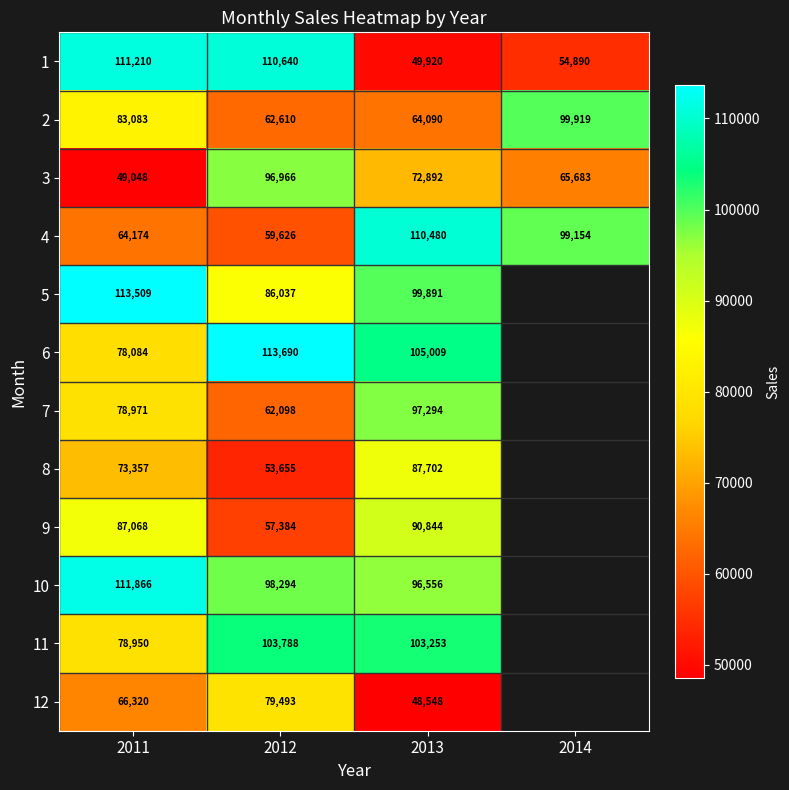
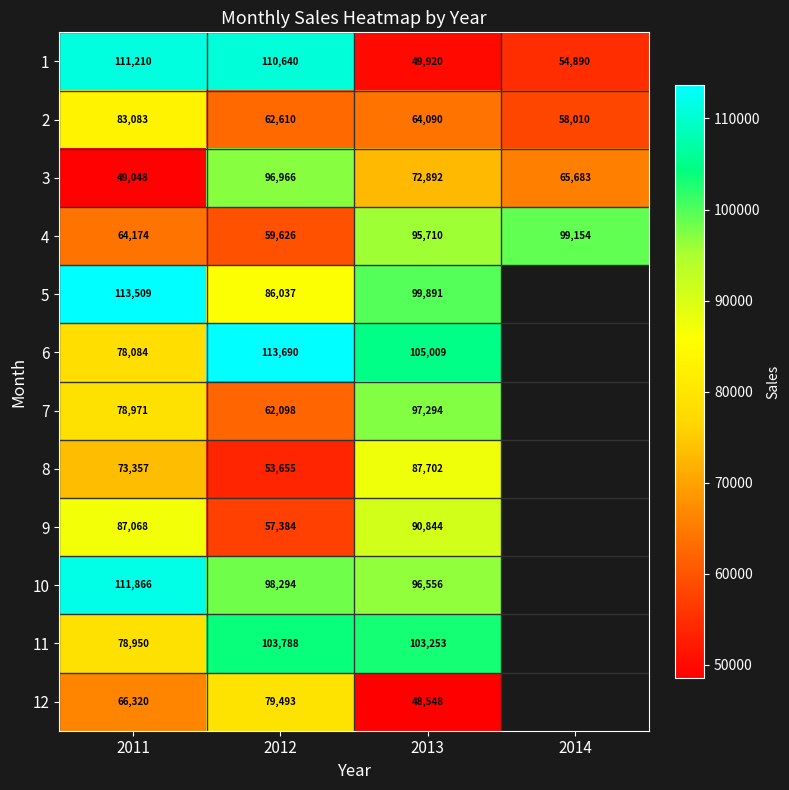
2, 2014: 99,919 -> 58,010
4, 2013: 110,480 -> 95,710
